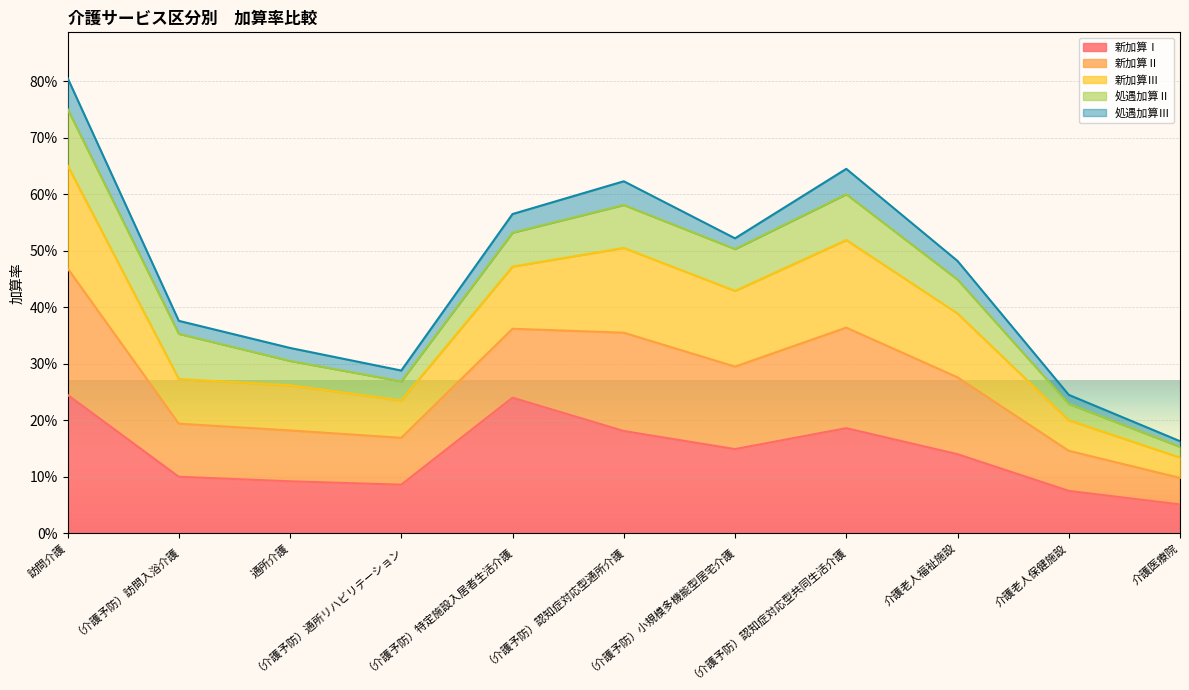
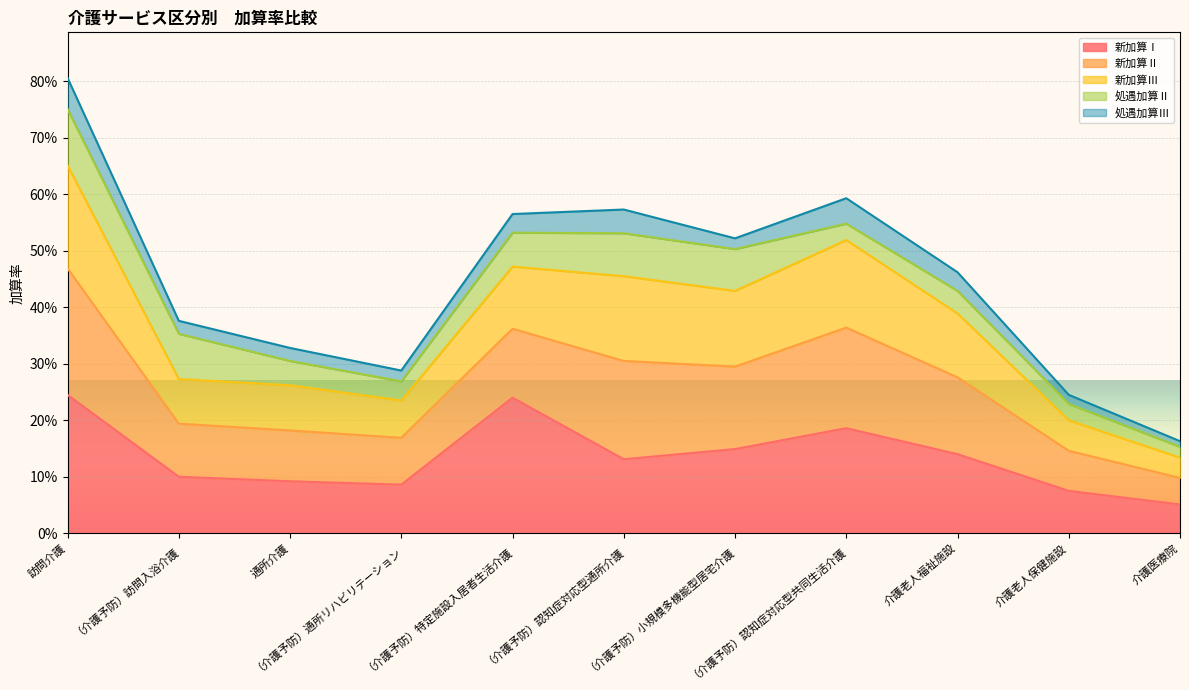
新加算Ⅰ, （介護予防）認知症対応型通所介護: 18% -> 13%
処遇加算Ⅱ, （介護予防）認知症対応型共同生活介護: 8% -> 3%
処遇加算Ⅱ, 介護老人福祉施設: 6% -> 4%
